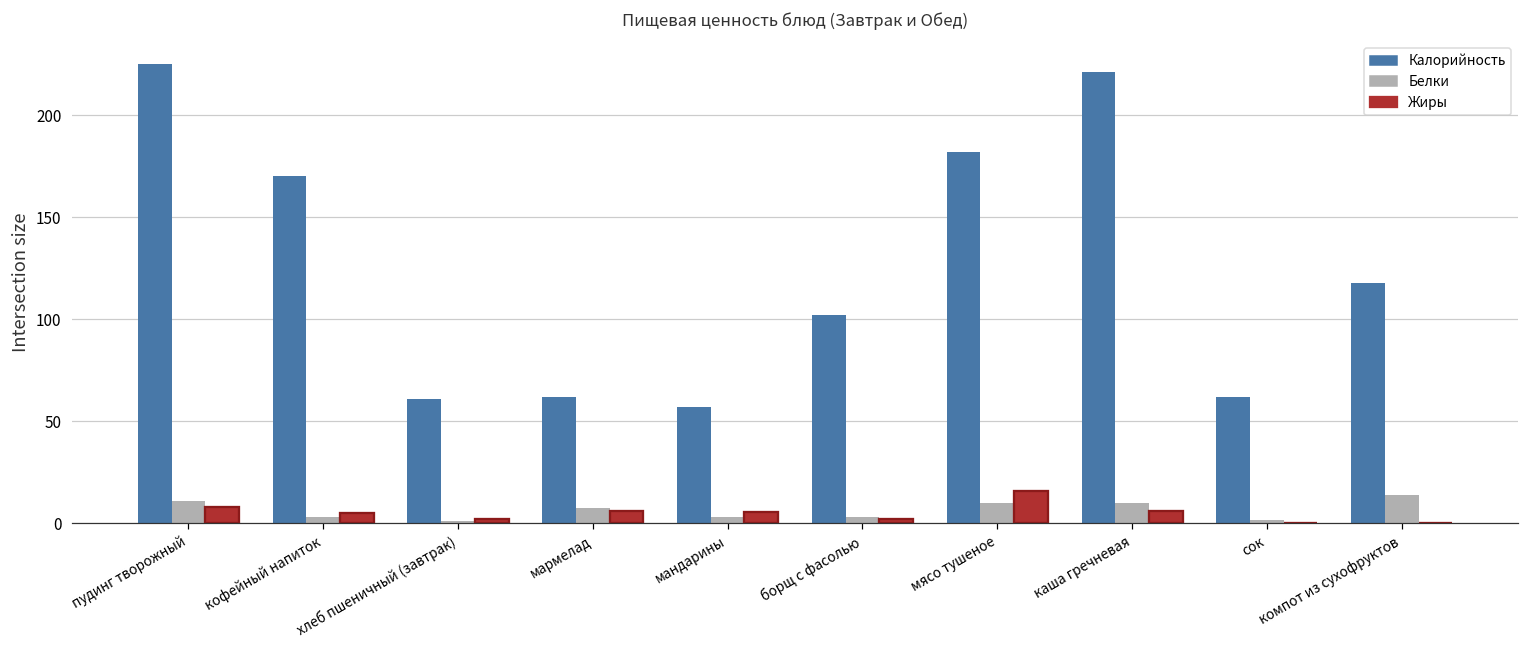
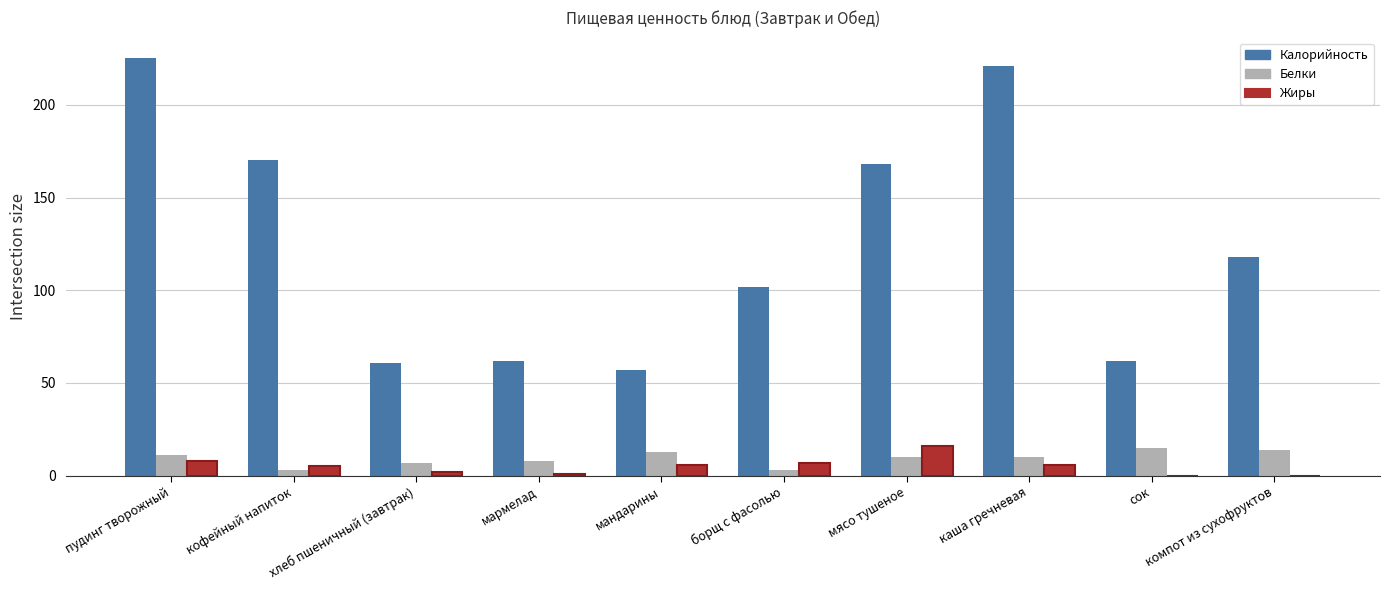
Белки, хлеб пшеничный (завтрак): 1 -> 7
Жиры, мармелад: 6 -> 1
Белки, мандарины: 3 -> 13
Жиры, борщ с фасолью: 2 -> 7
Калорийность, мясо тушеное: 182 -> 168
Белки, сок: 2 -> 15
